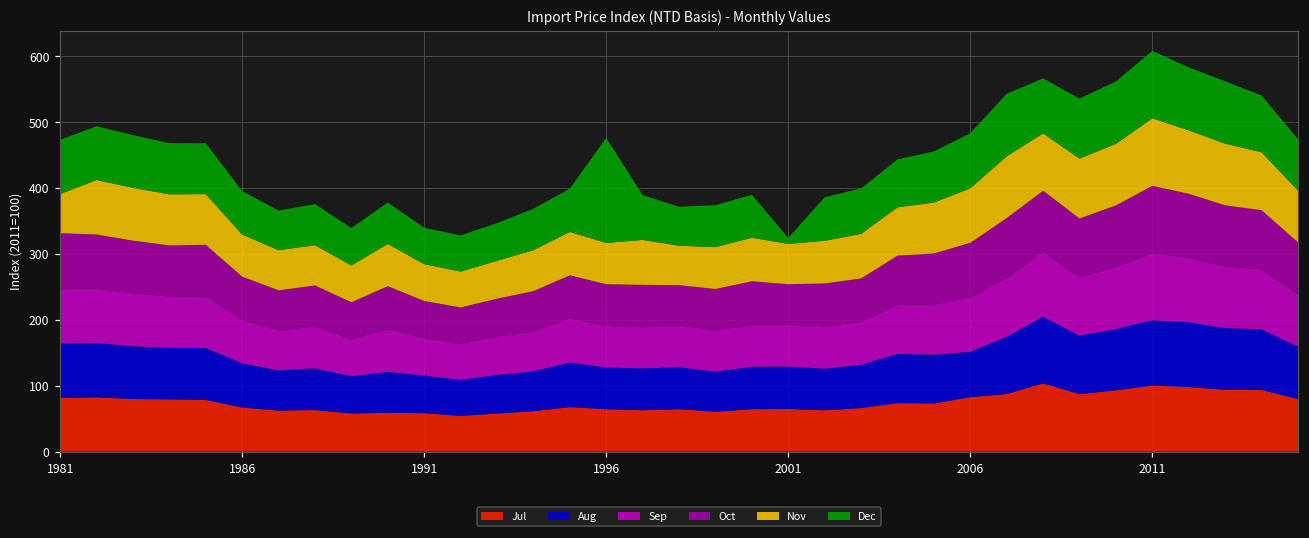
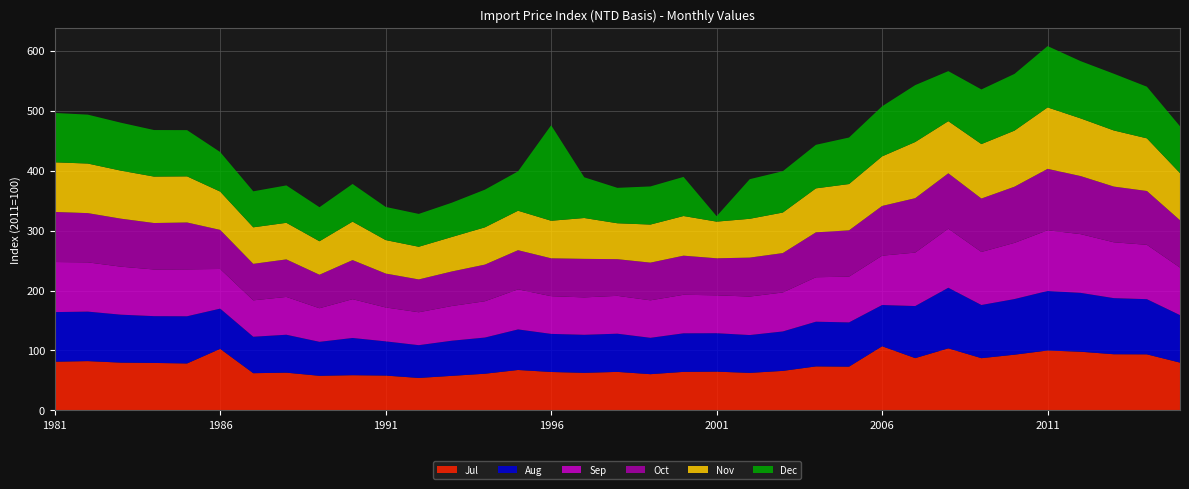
Nov, 1981: 60 -> 80
Jul, 1986: 70 -> 100
Jul, 2006: 80 -> 110
